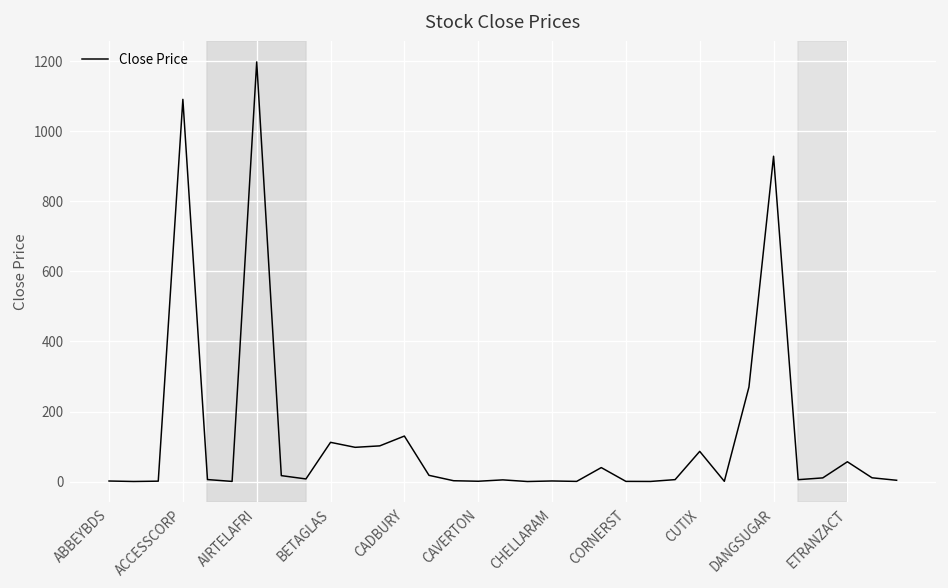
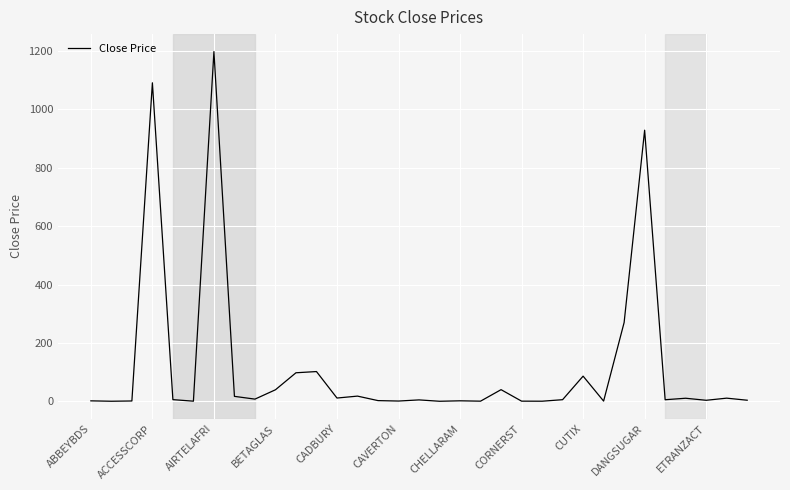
BETAGLAS: 110 -> 40
CADBURY: 130 -> 10
ETRANZACT: 60 -> 0
